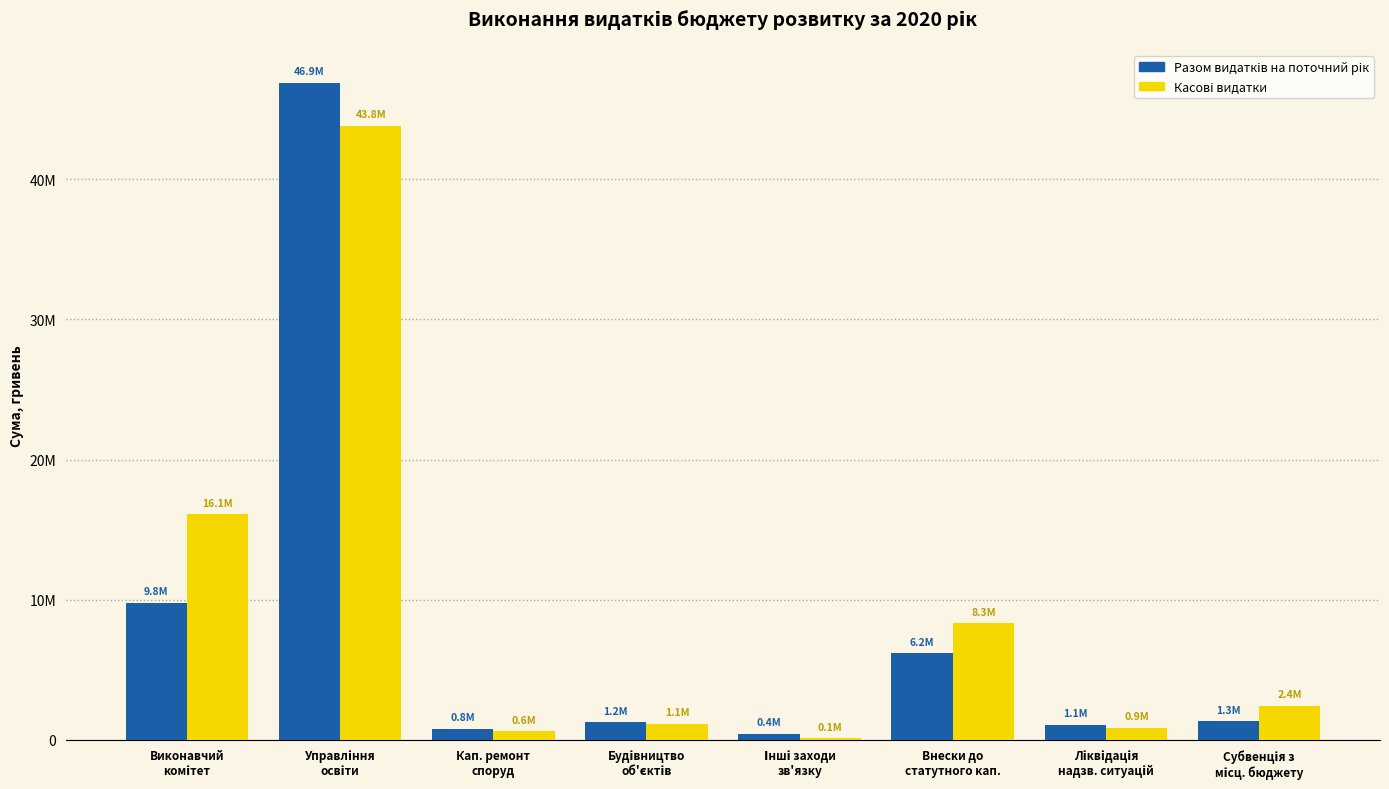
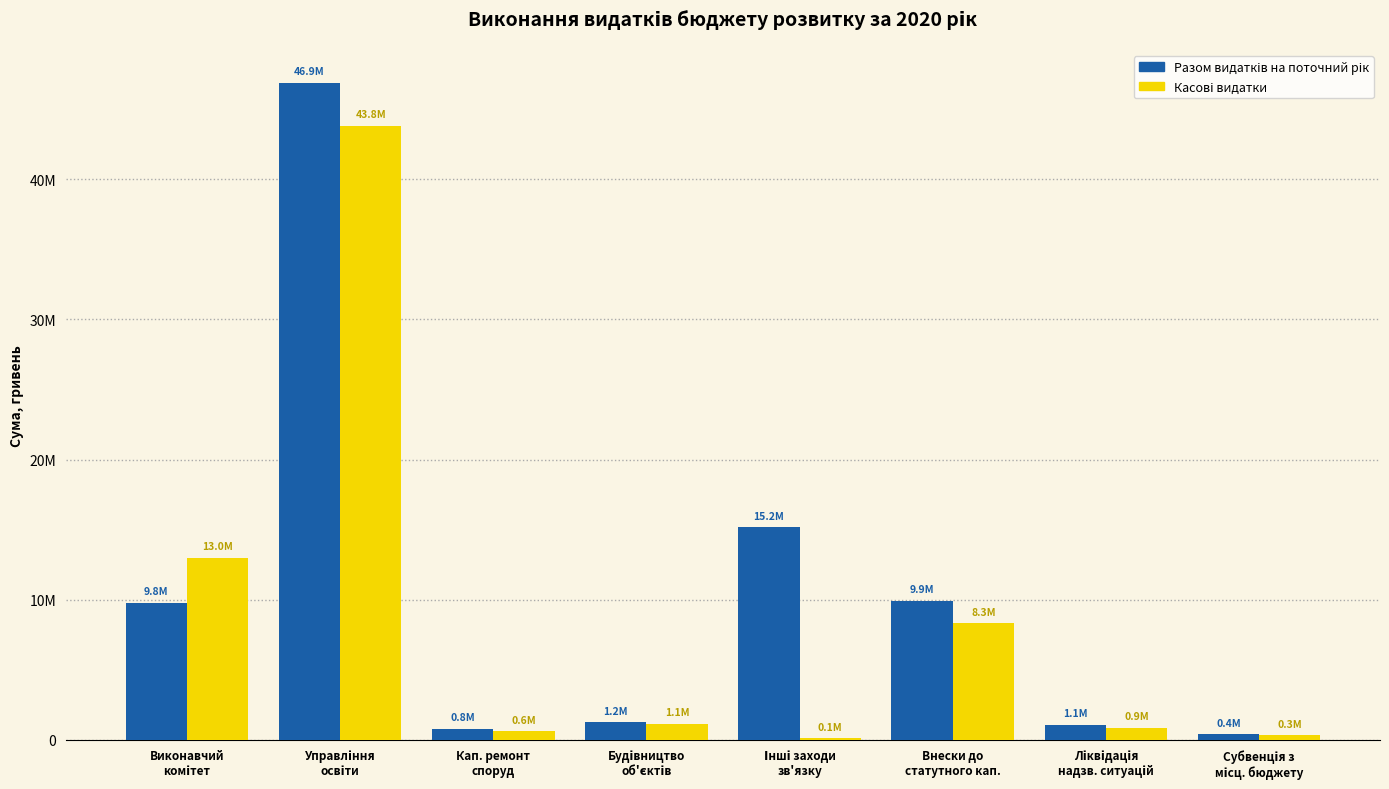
Касові видатки, Виконавчий комітет: 16.1M -> 13.0M
Разом видатків на поточний рік, Інші заходи зв'язку: 0.4M -> 15.2M
Разом видатків на поточний рік, Внески до статутного кап.: 6.2M -> 9.9M
Разом видатків на поточний рік, Субвенція з місц. бюджету: 1.3M -> 0.4M
Касові видатки, Субвенція з місц. бюджету: 2.4M -> 0.3M
